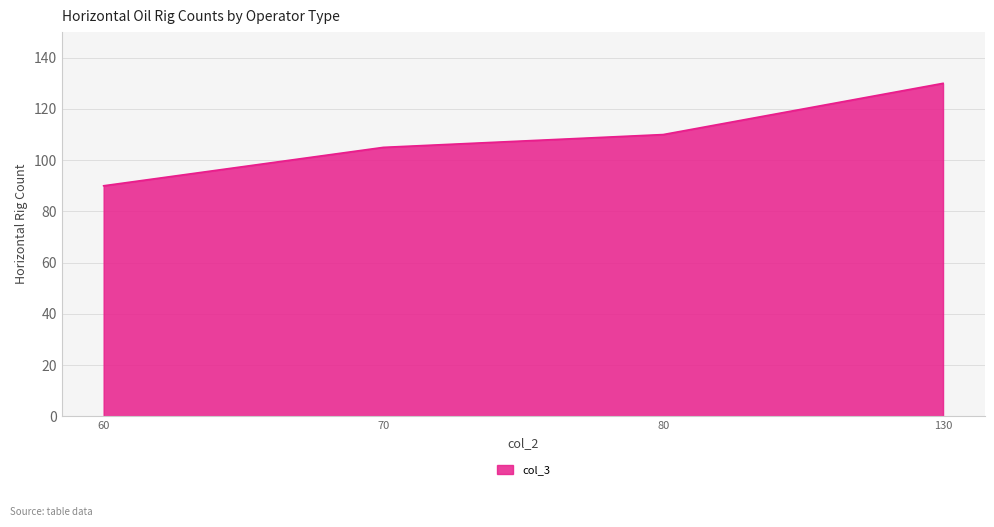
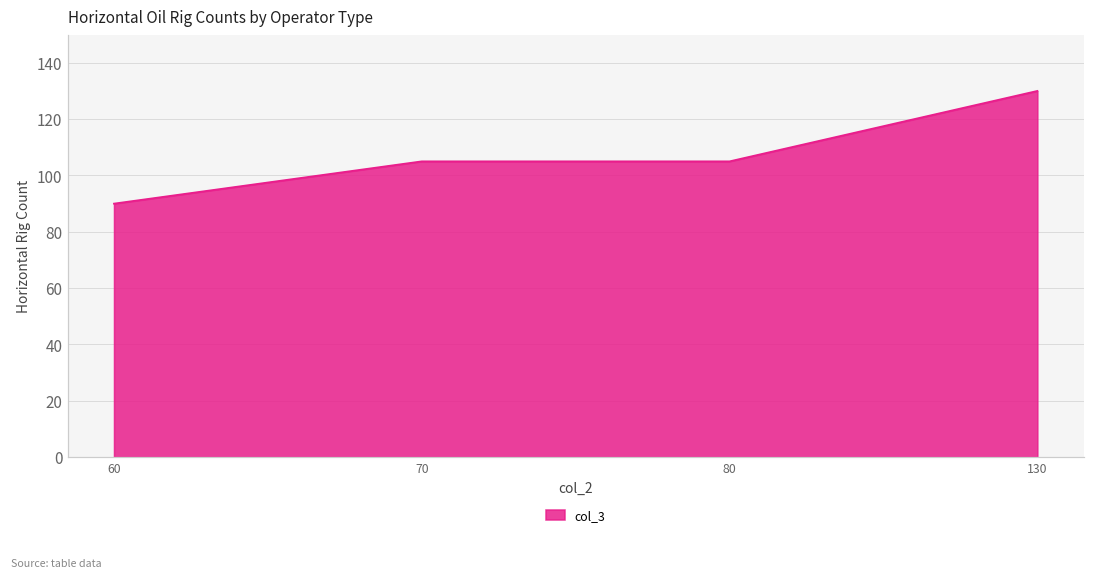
80: 110 -> 105
